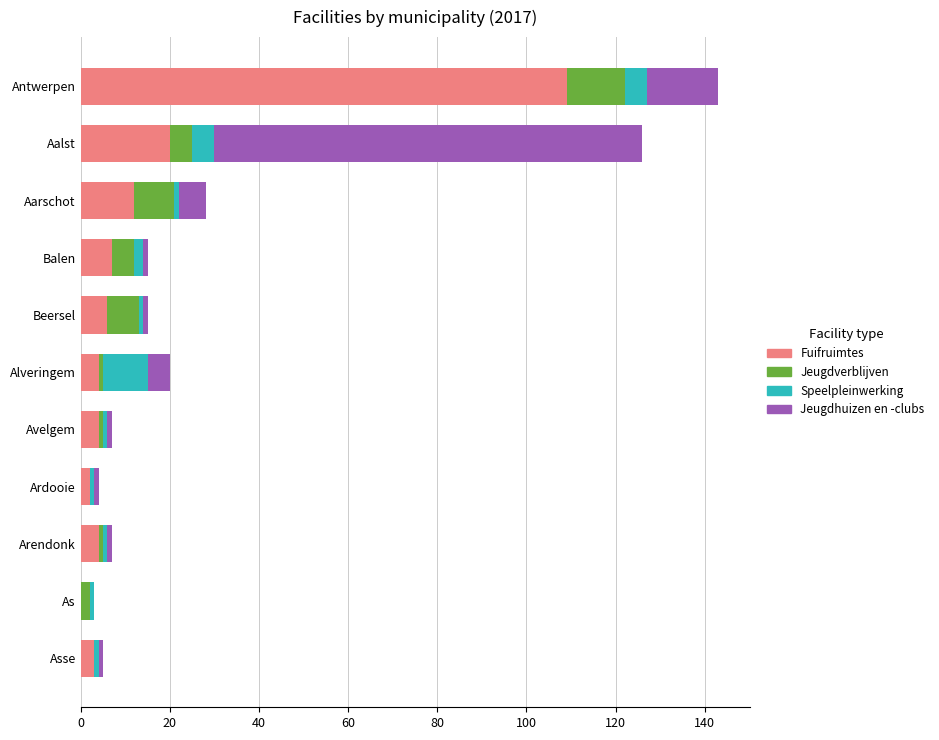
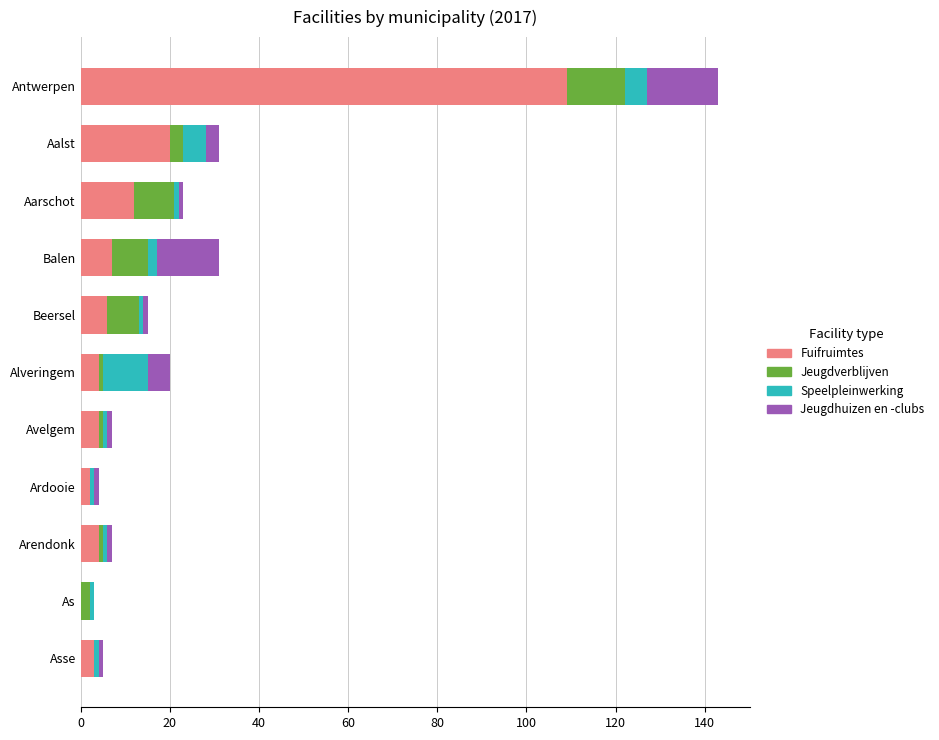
Jeugdverblijven, Aalst: 5 -> 3
Jeugdhuizen en -clubs, Aalst: 96 -> 3
Jeugdhuizen en -clubs, Aarschot: 6 -> 1
Jeugdverblijven, Balen: 5 -> 8
Jeugdhuizen en -clubs, Balen: 1 -> 14
